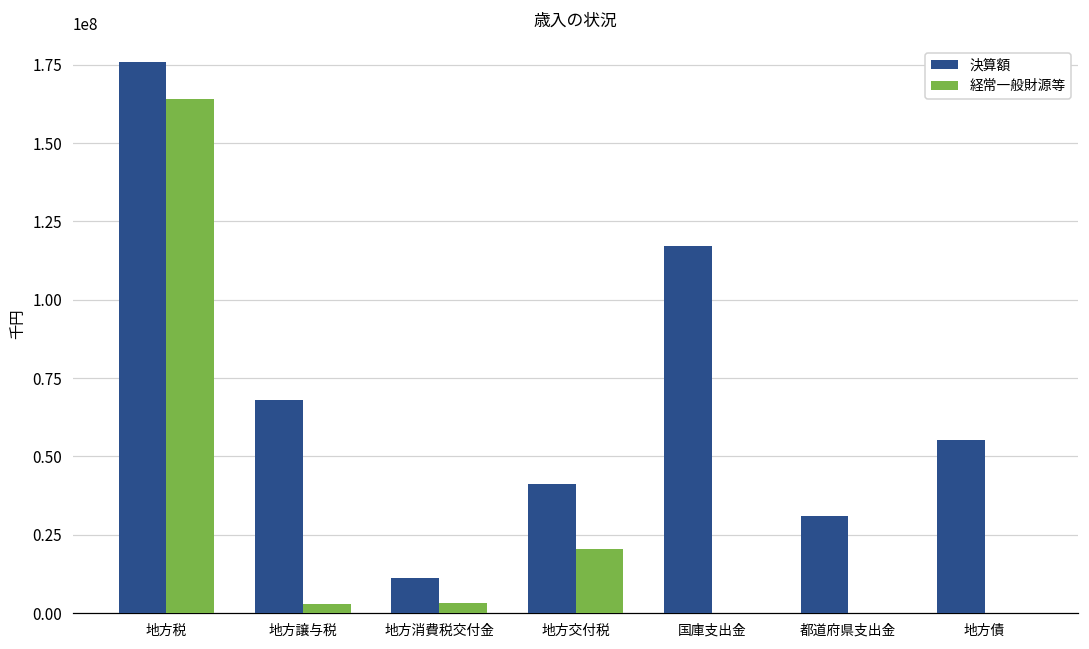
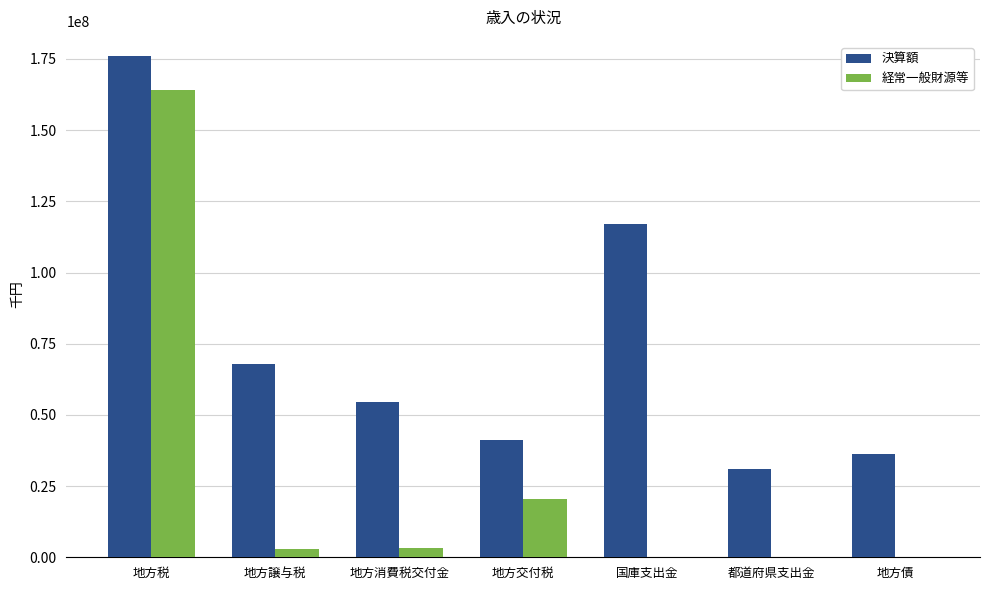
決算額, 地方消費税交付金: 11000000 -> 55000000
決算額, 地方債: 55000000 -> 36000000
